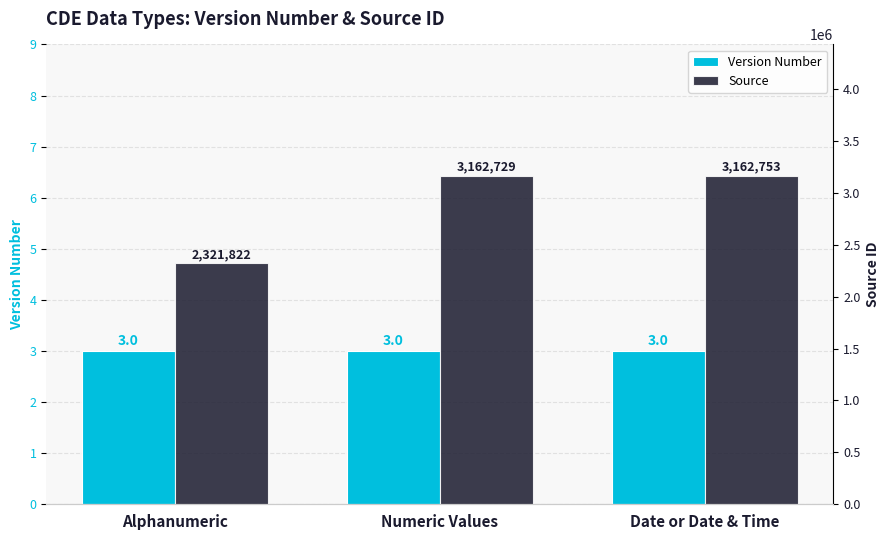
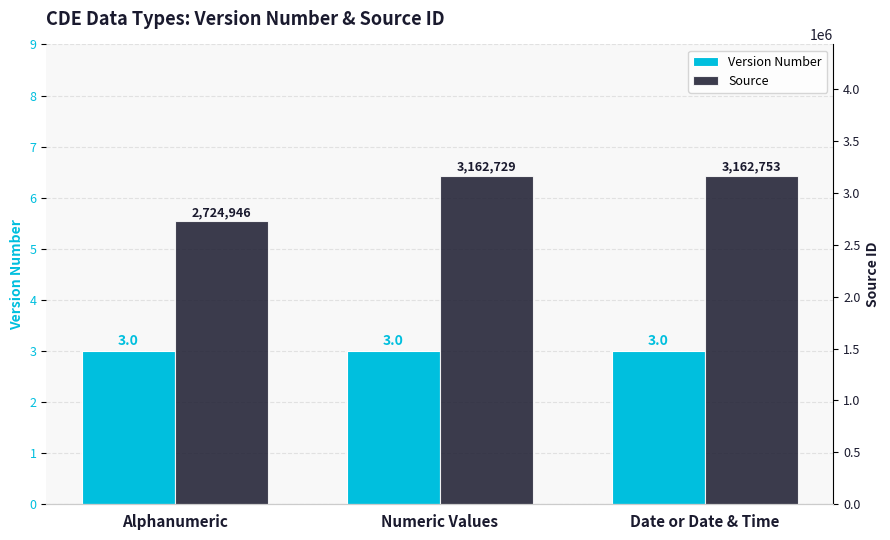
Source, Alphanumeric: 2,321,822 -> 2,724,946
